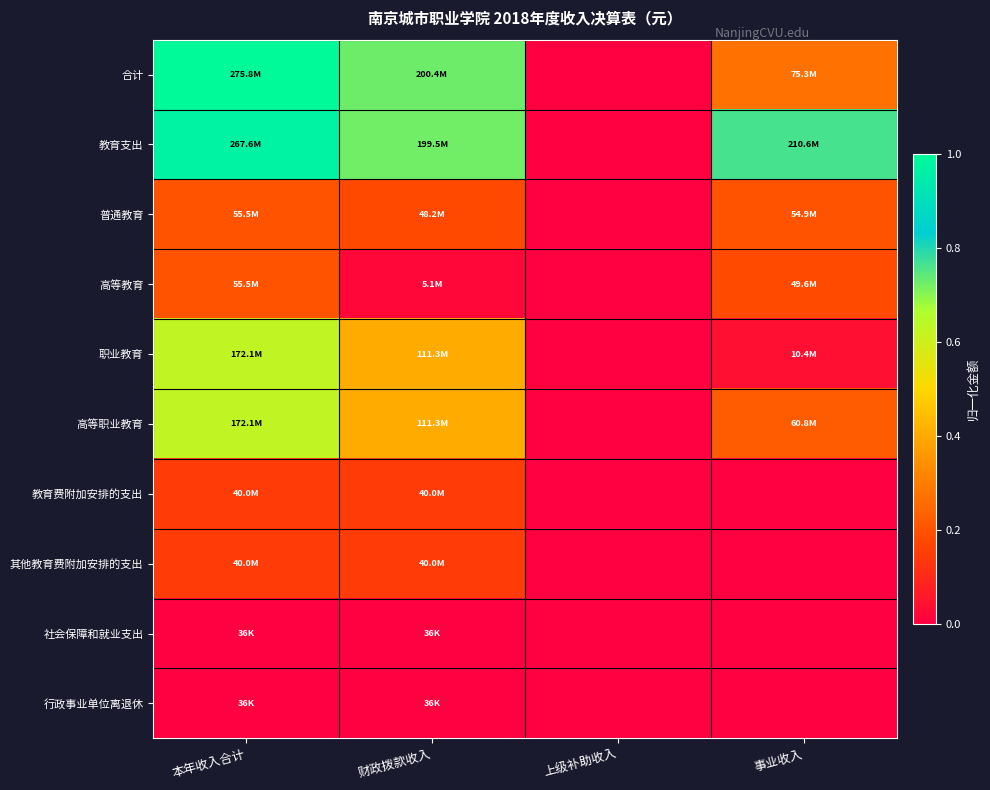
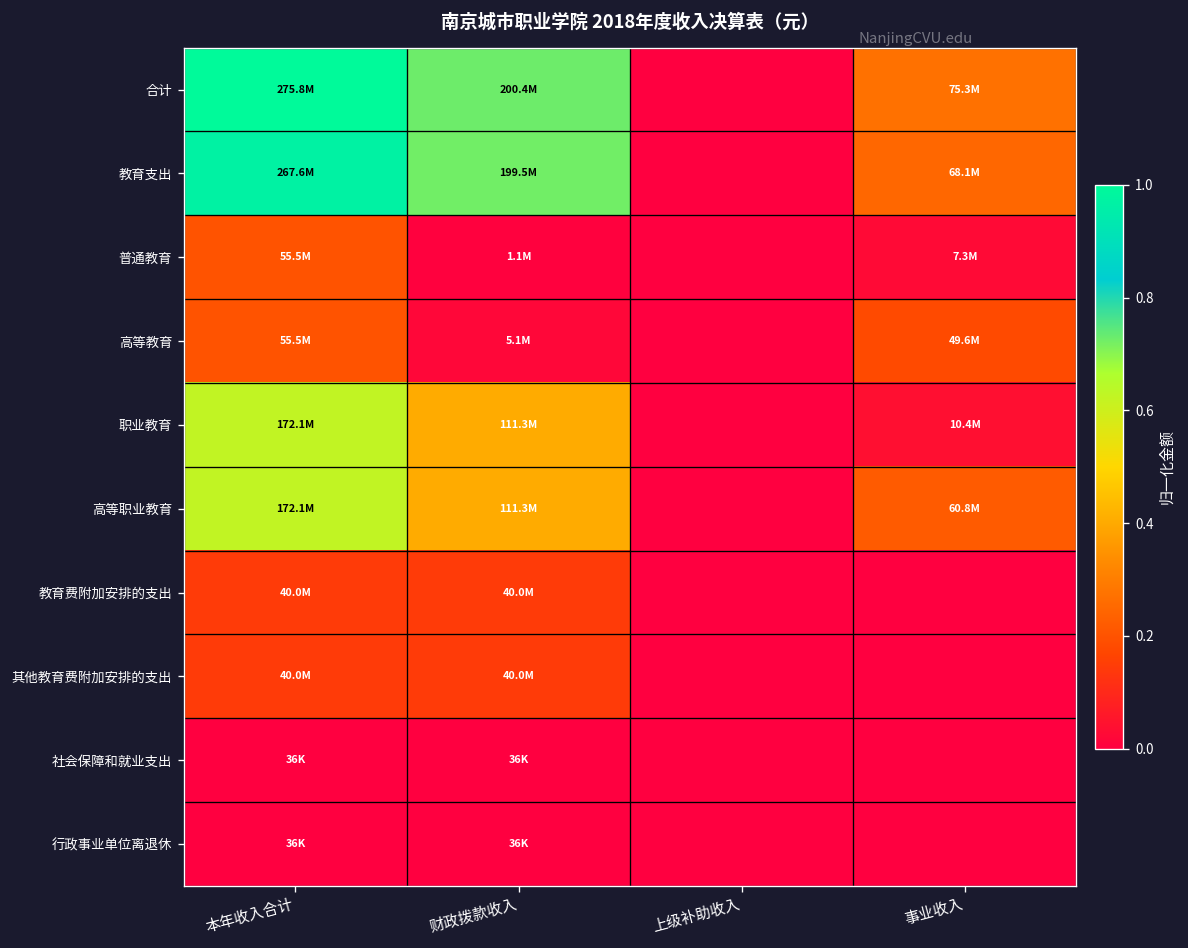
教育支出, 事业收入: 210.6M -> 68.1M
普通教育, 财政拨款收入: 48.2M -> 1.1M
普通教育, 事业收入: 54.9M -> 7.3M
